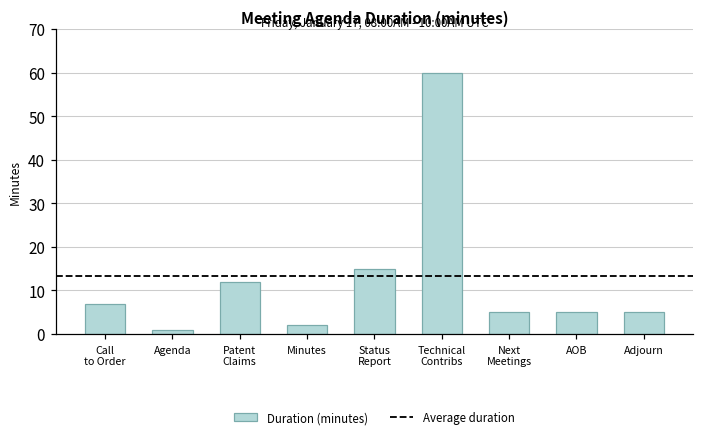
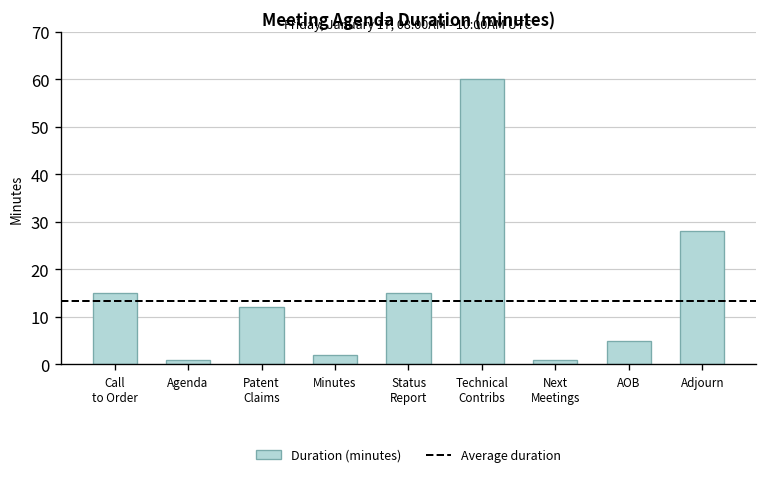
Call to Order: 7 -> 15
Next Meetings: 5 -> 1
Adjourn: 5 -> 28
